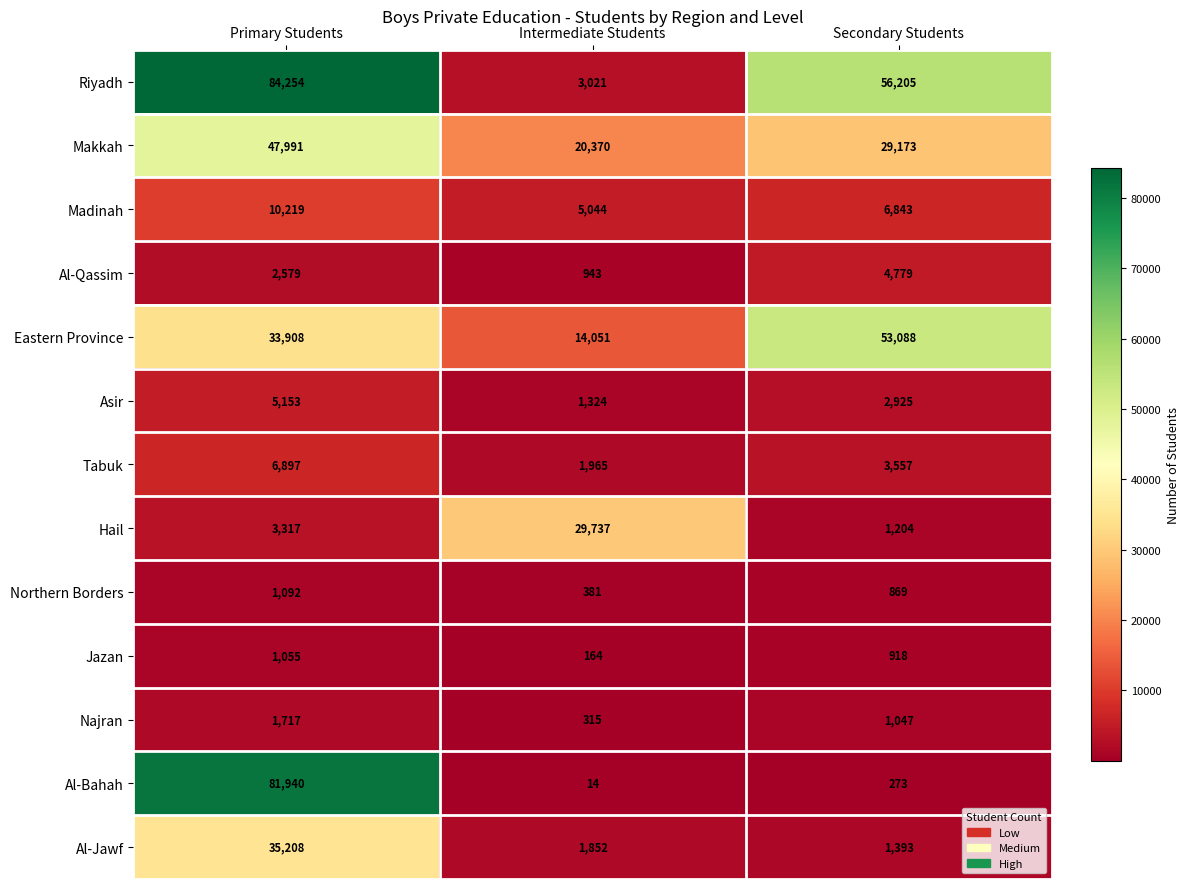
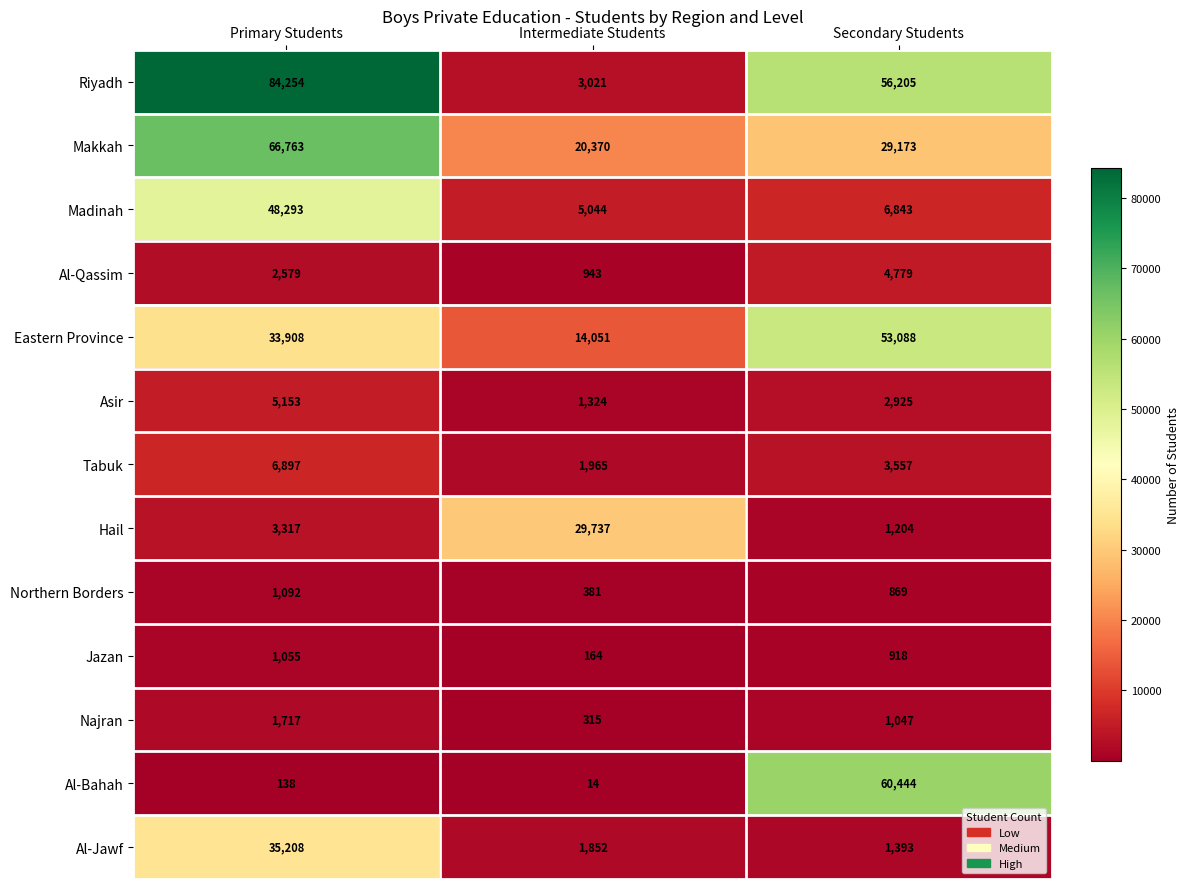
Makkah, Primary Students: 47,991 -> 66,763
Madinah, Primary Students: 10,219 -> 48,293
Al-Bahah, Primary Students: 81,940 -> 138
Al-Bahah, Secondary Students: 273 -> 60,444
